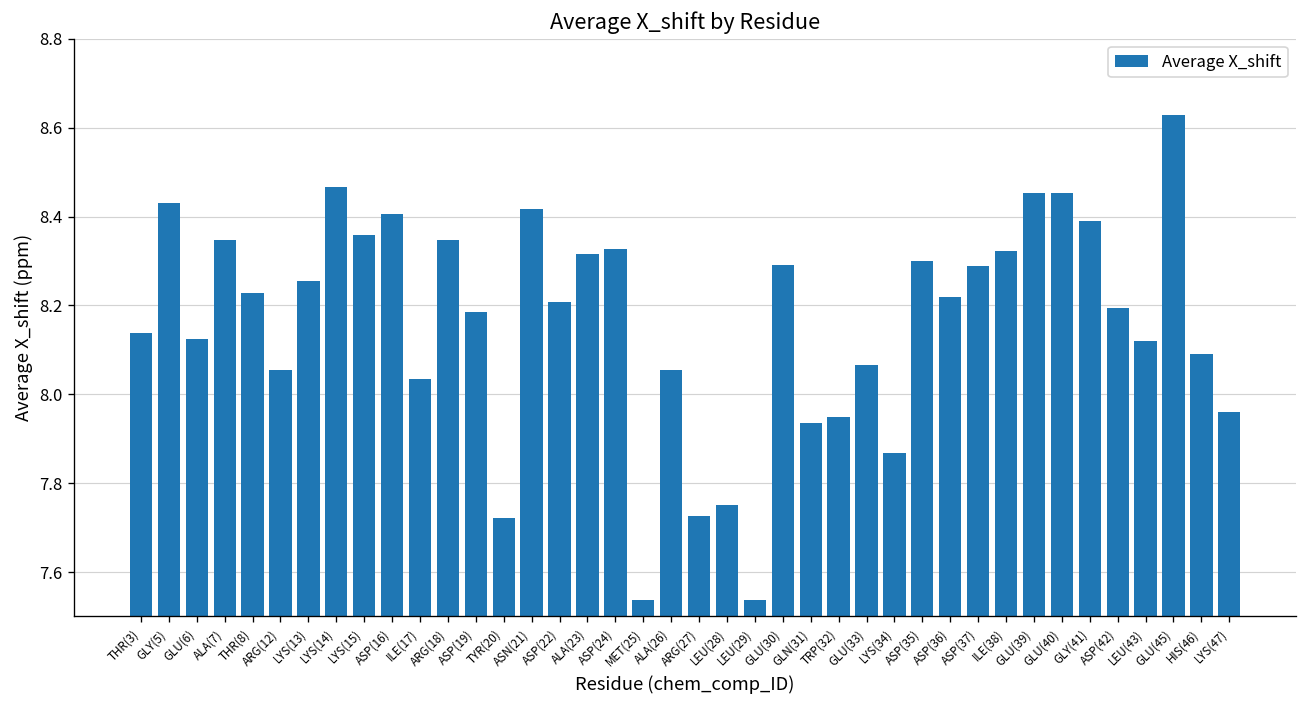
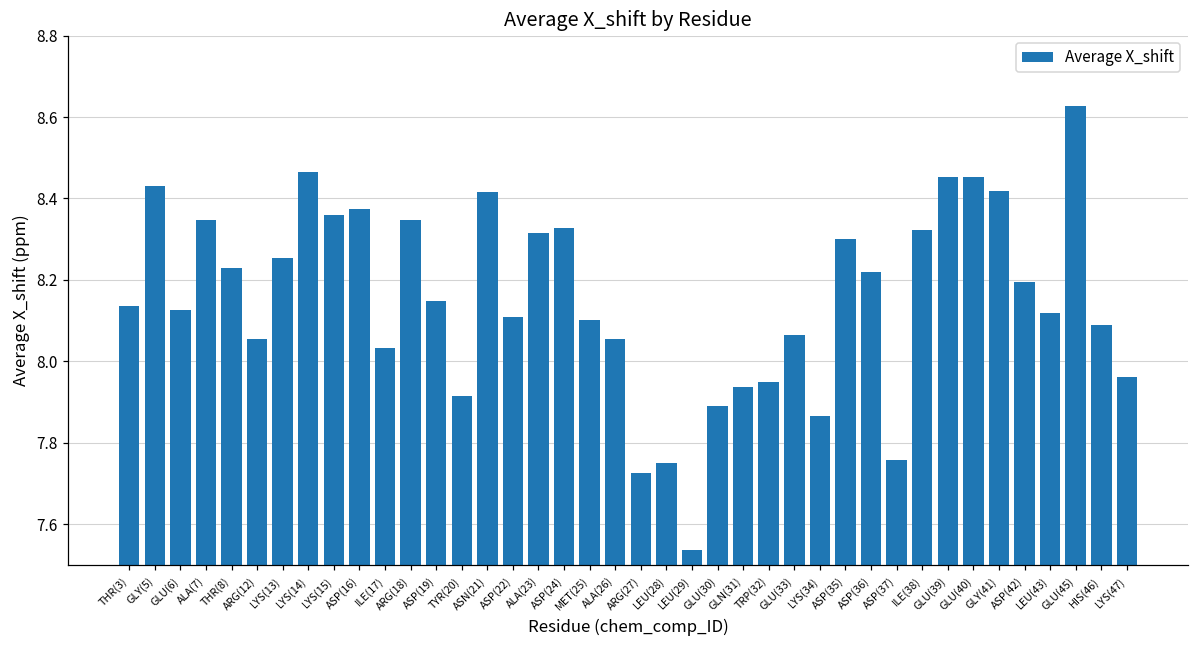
ASP(16): 8.41 -> 8.38
ASP(19): 8.19 -> 8.15
TYR(20): 7.72 -> 7.91
ASP(22): 8.21 -> 8.11
MET(25): 7.54 -> 8.10
GLU(30): 8.29 -> 7.89
ASP(37): 8.29 -> 7.76
GLY(41): 8.39 -> 8.42
